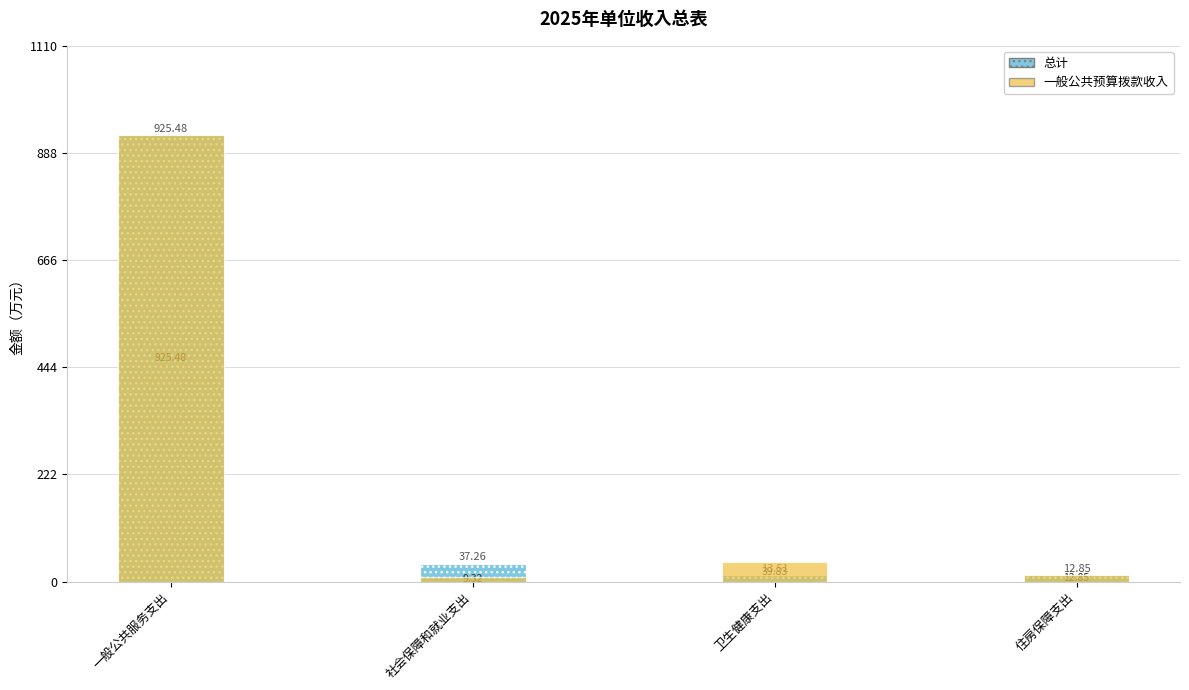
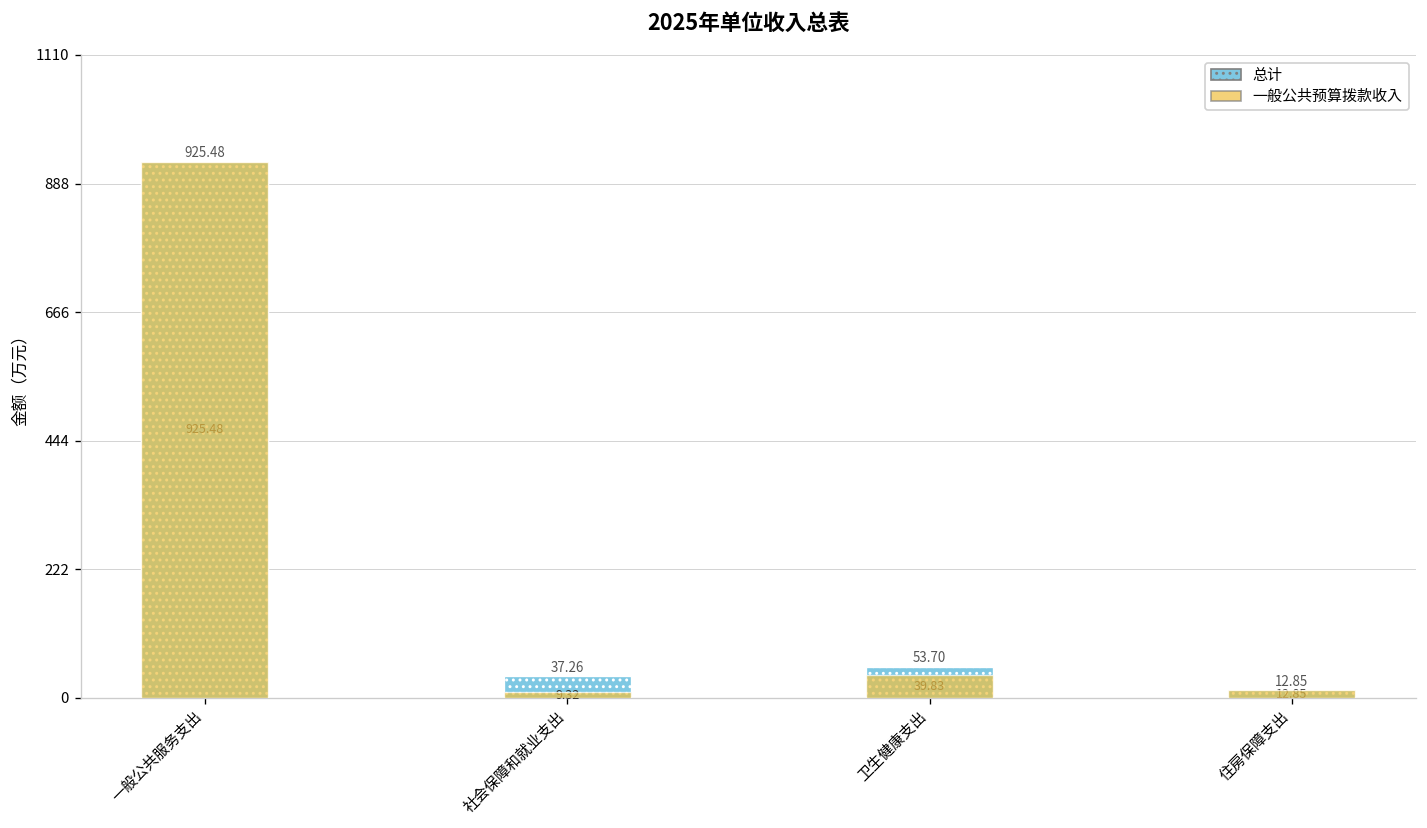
总计, 卫生健康支出: 13.51 -> 53.70
